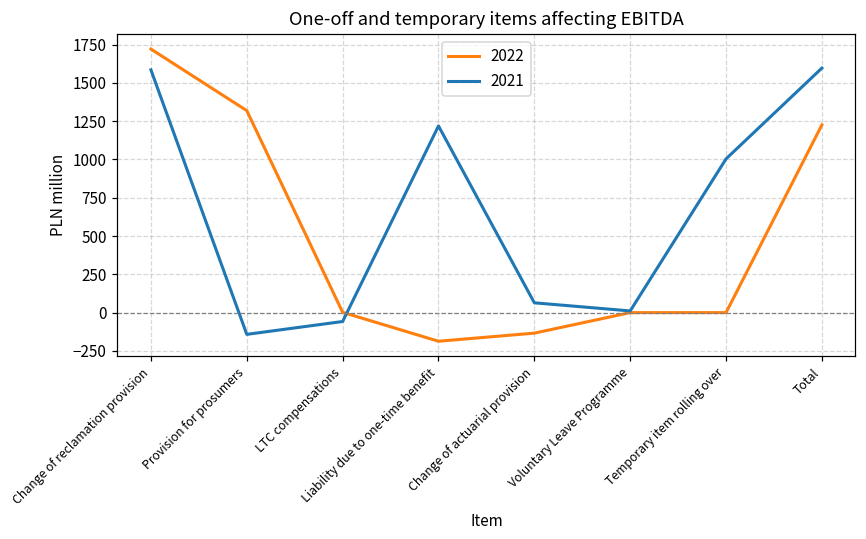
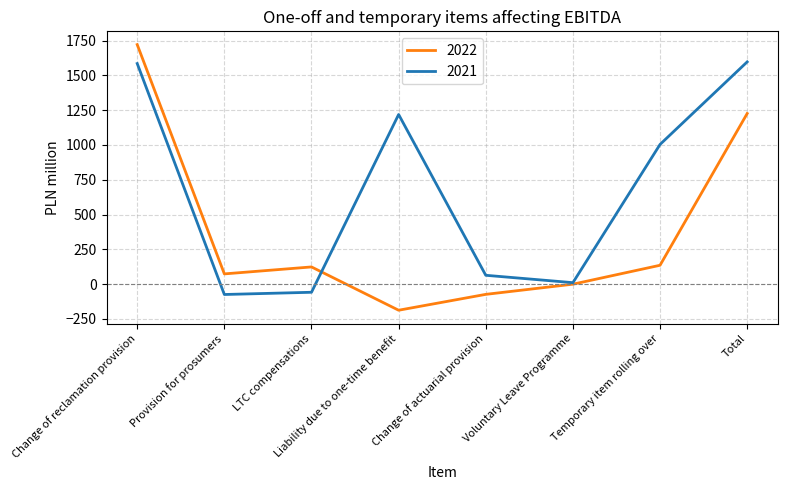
2022, Provision for prosumers: 1320 -> 70
2021, Provision for prosumers: -140 -> -70
2022, LTC compensations: 0 -> 120
2022, Change of actuarial provision: -130 -> -70
2022, Temporary item rolling over: 0 -> 140
